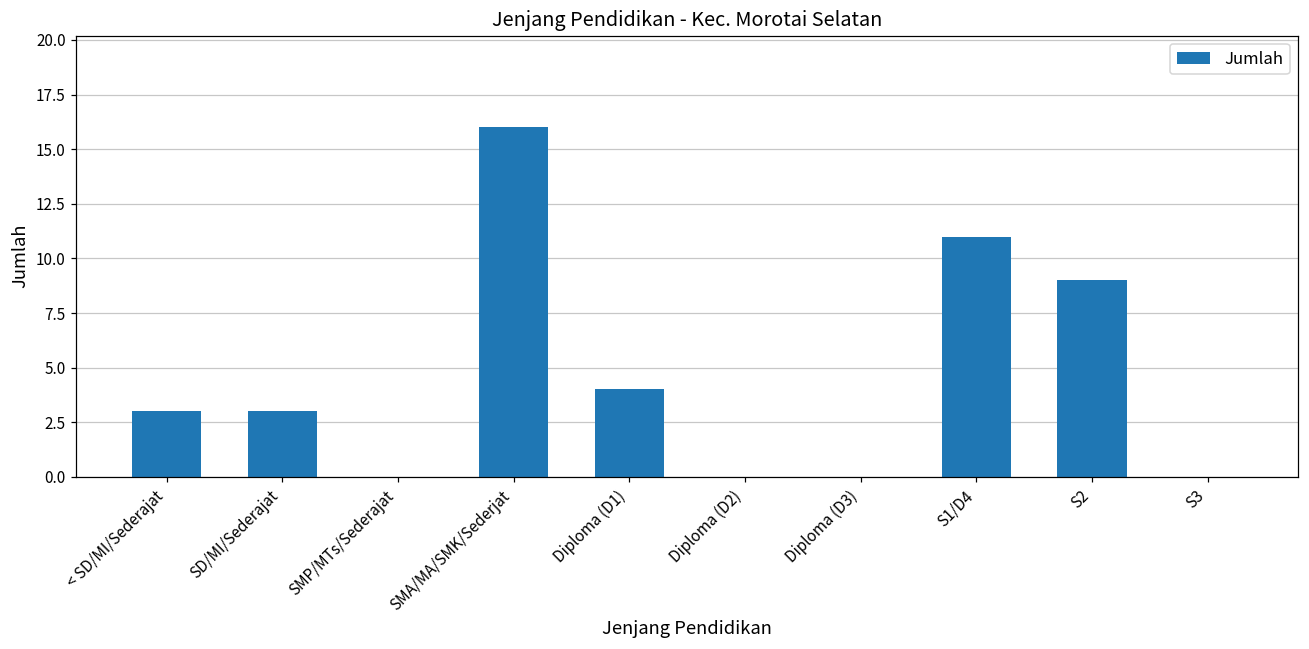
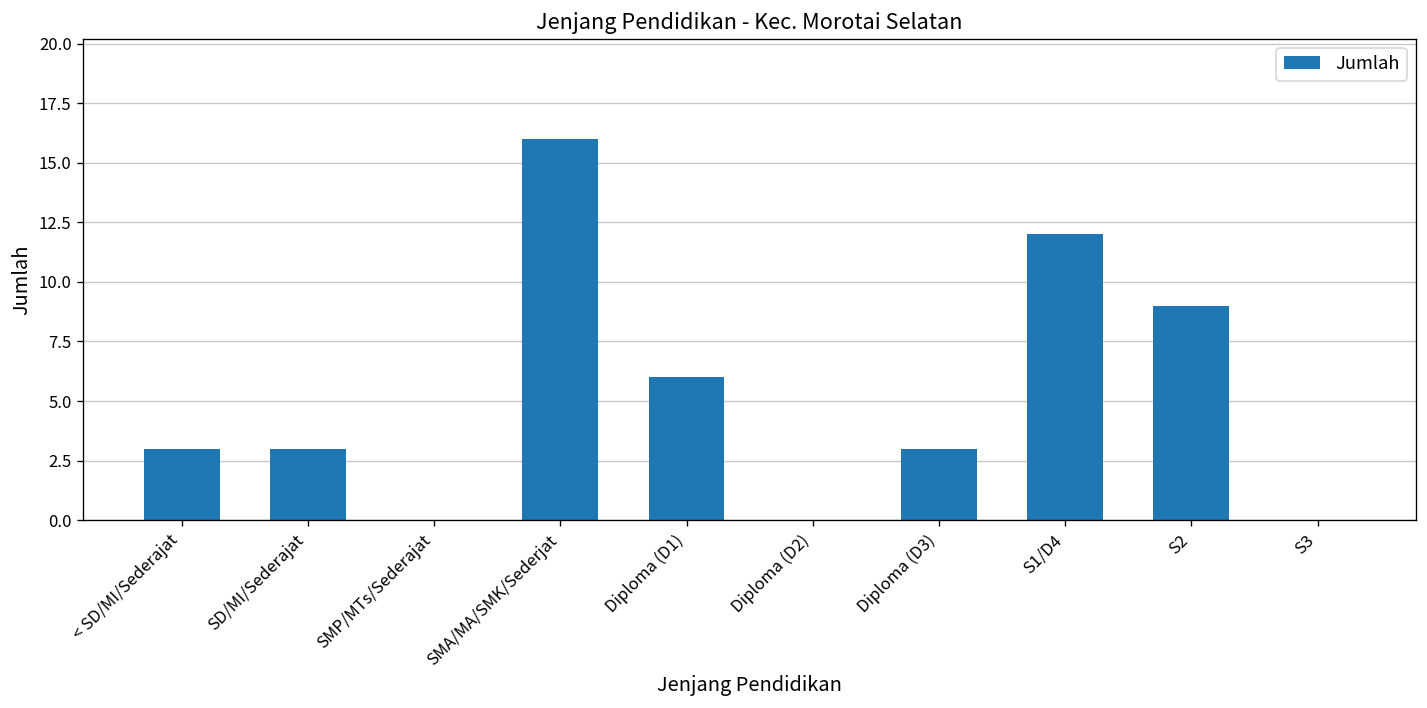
Diploma (D1): 4 -> 6
Diploma (D3): 0 -> 3
S1/D4: 11 -> 12
